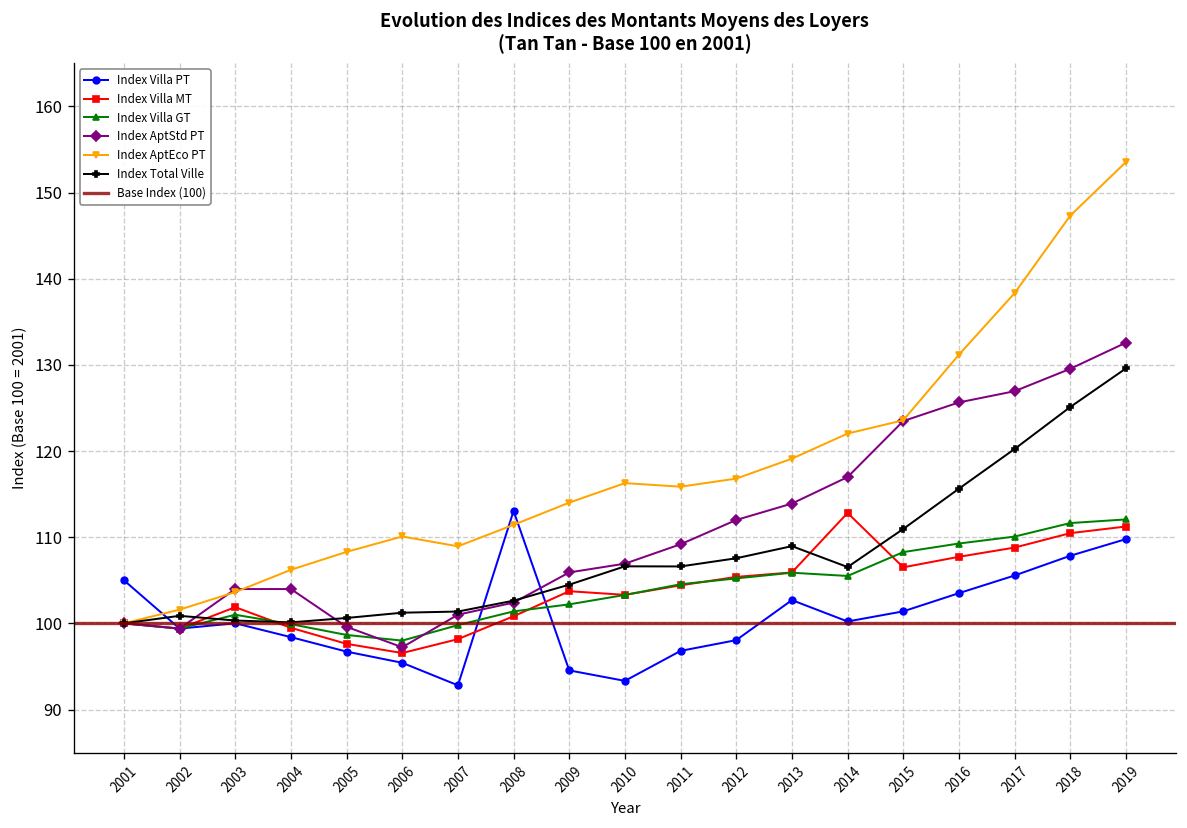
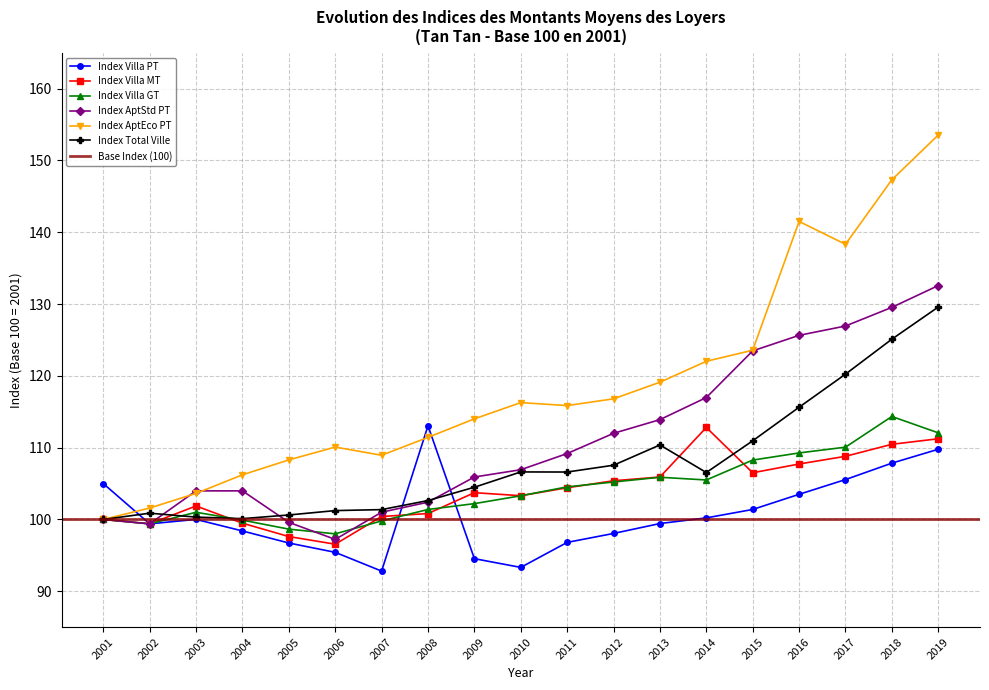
Index Villa MT, 2007: 98 -> 100
Index Villa PT, 2013: 103 -> 99
Index Total Ville, 2013: 109 -> 110
Index AptEco PT, 2016: 131 -> 142
Index Villa GT, 2018: 112 -> 114
